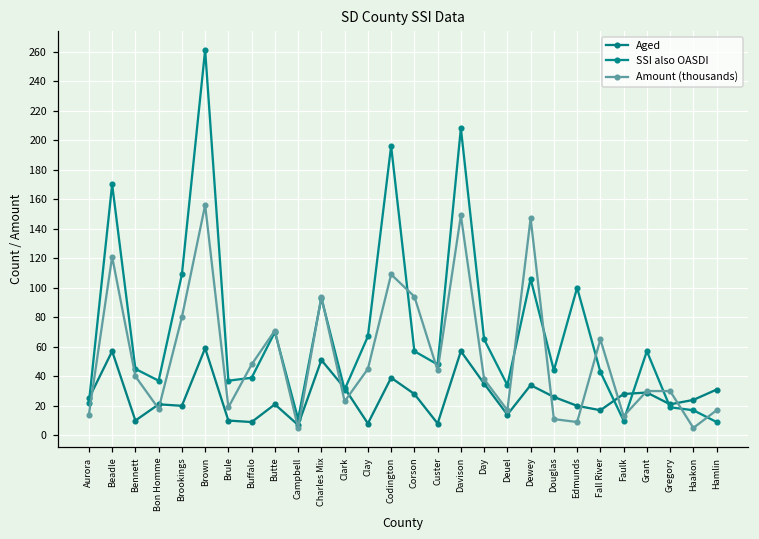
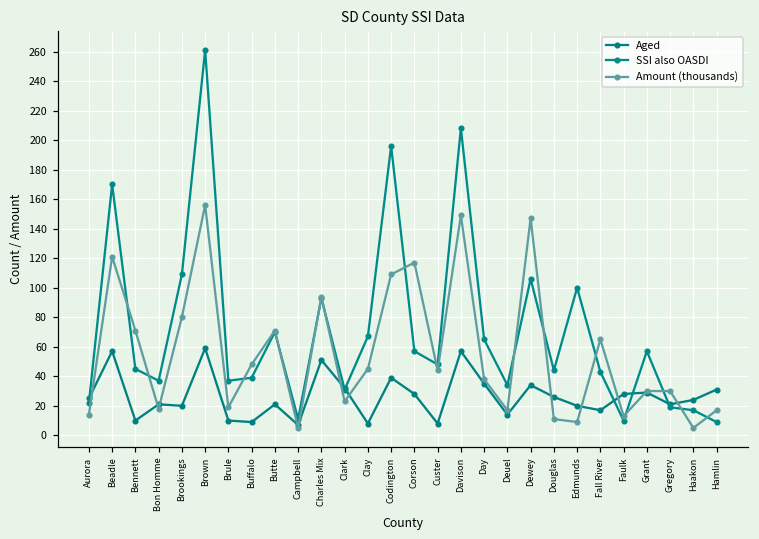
Amount (thousands), Bennett: 40 -> 71
Amount (thousands), Corson: 94 -> 117
